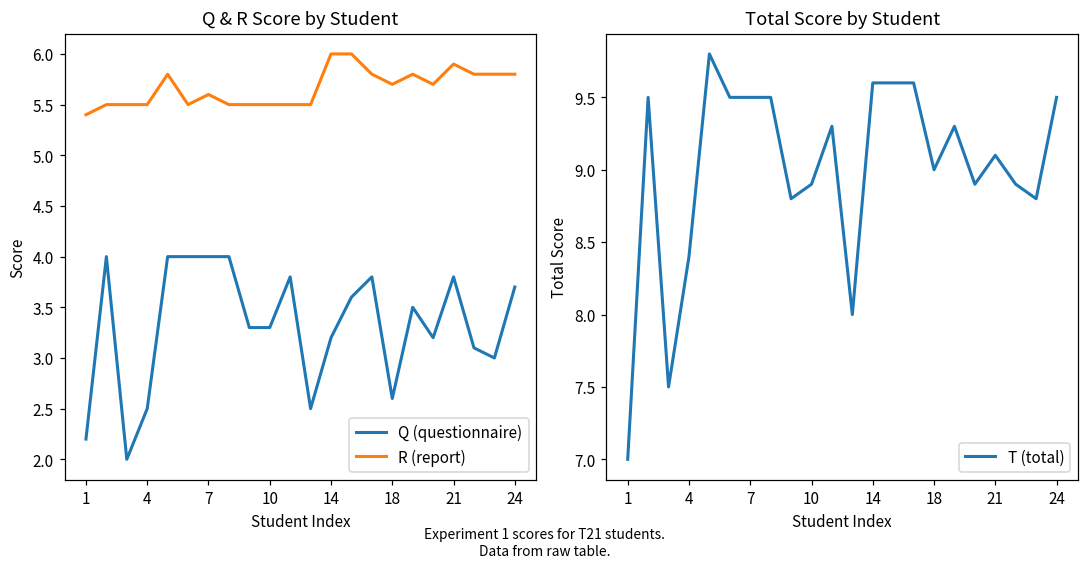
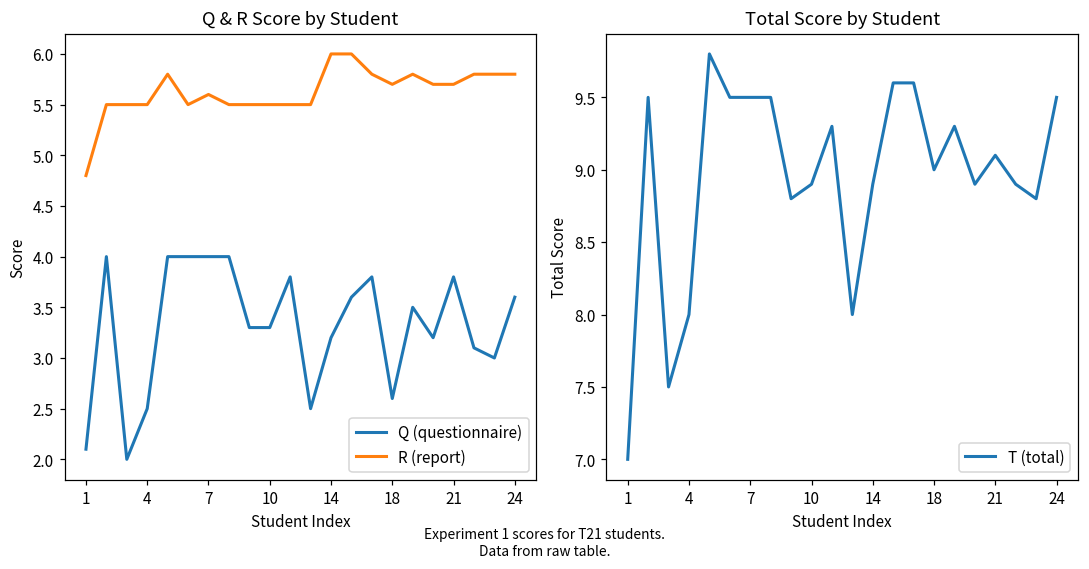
Q & R Score by Student, Q (questionnaire), 1: 2.2 -> 2.1
Q & R Score by Student, R (report), 1: 5.4 -> 4.8
Q & R Score by Student, R (report), 21: 5.9 -> 5.7
Q & R Score by Student, Q (questionnaire), 24: 3.7 -> 3.6
Total Score by Student, 4: 8.4 -> 8.0
Total Score by Student, 14: 9.6 -> 8.9
